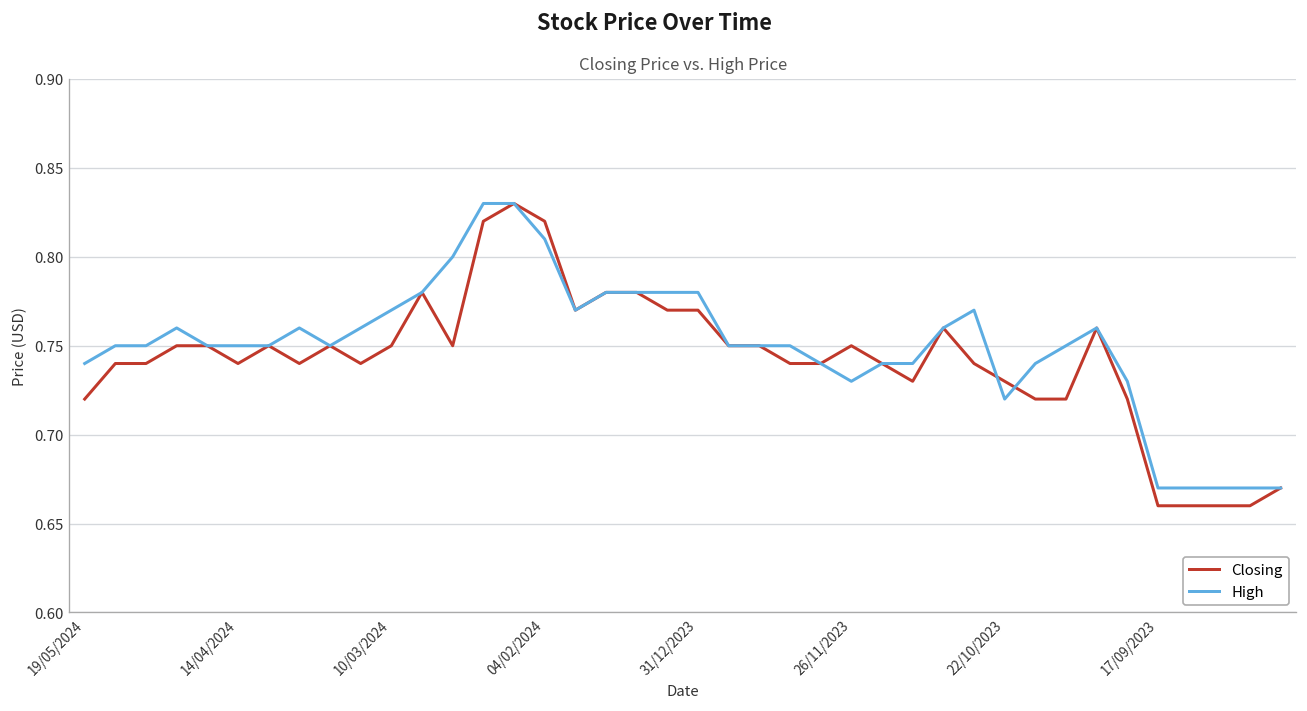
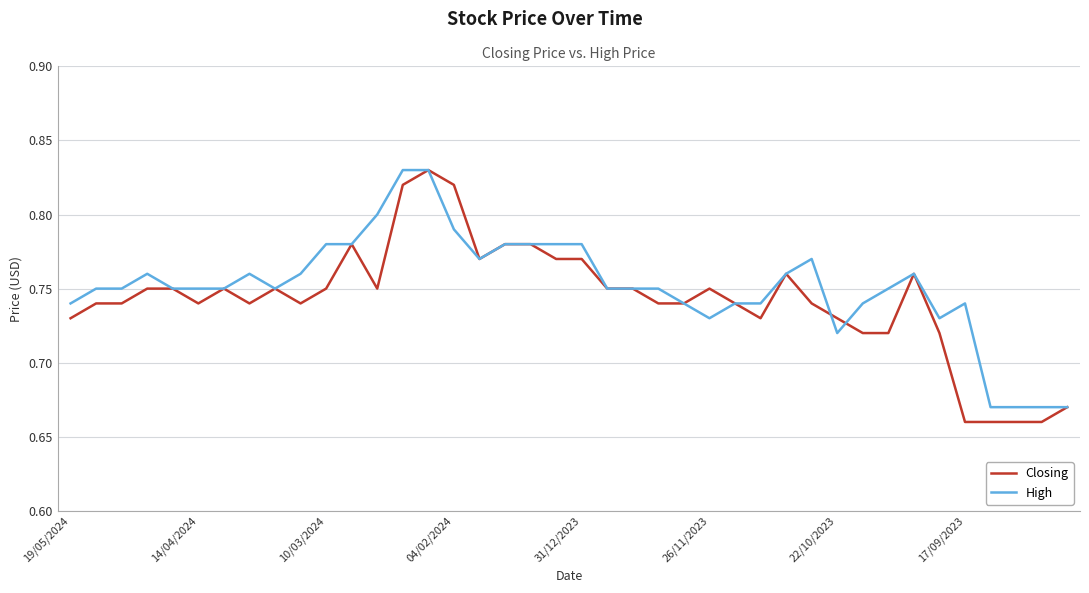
Closing, 19/05/2024: 0.72 -> 0.73
High, 10/03/2024: 0.77 -> 0.78
High, 04/02/2024: 0.81 -> 0.79
High, 17/09/2023: 0.67 -> 0.74
